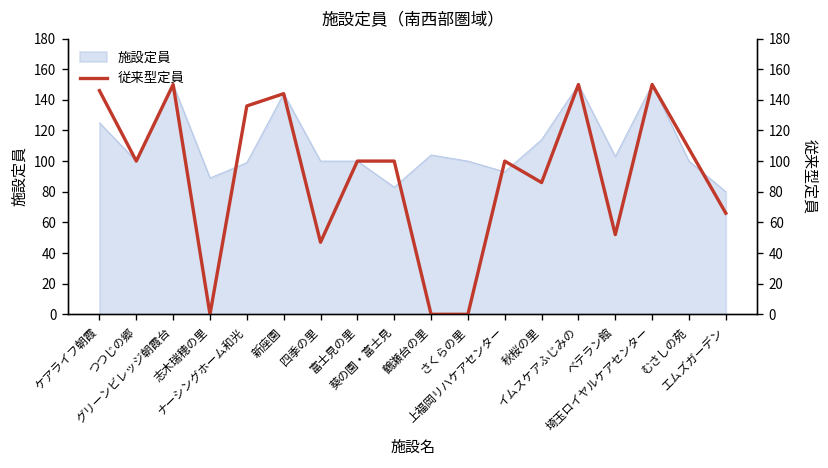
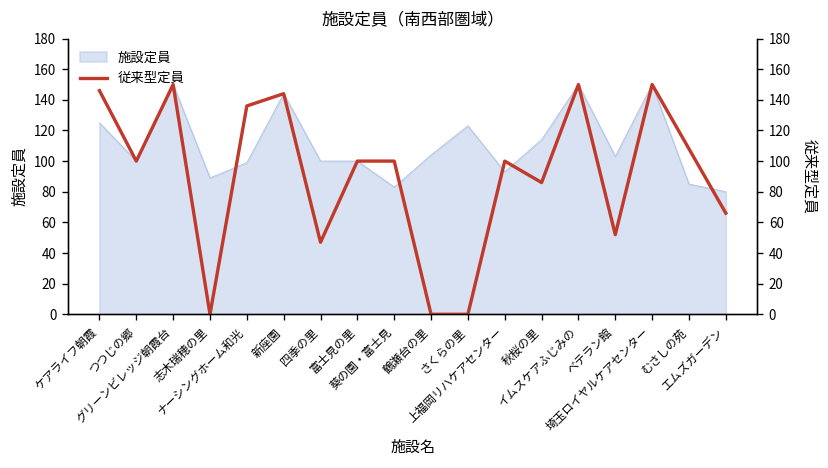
施設定員, さくらの里: 100 -> 123
施設定員, むさしの苑: 100 -> 85
